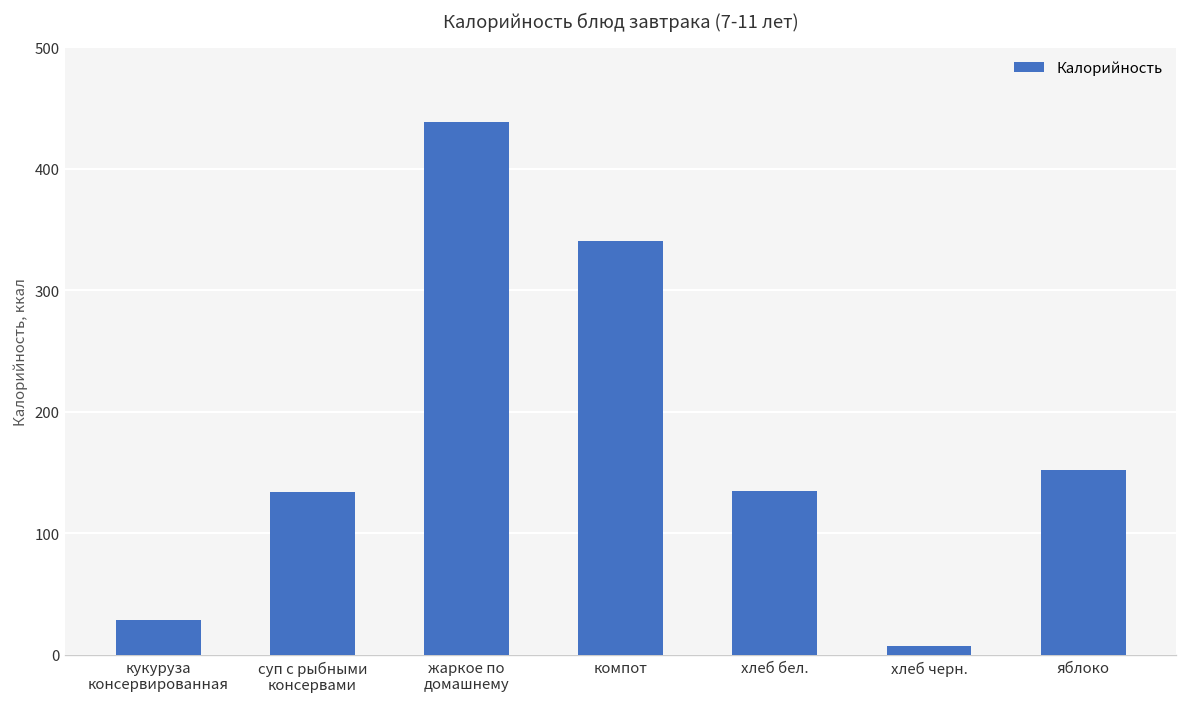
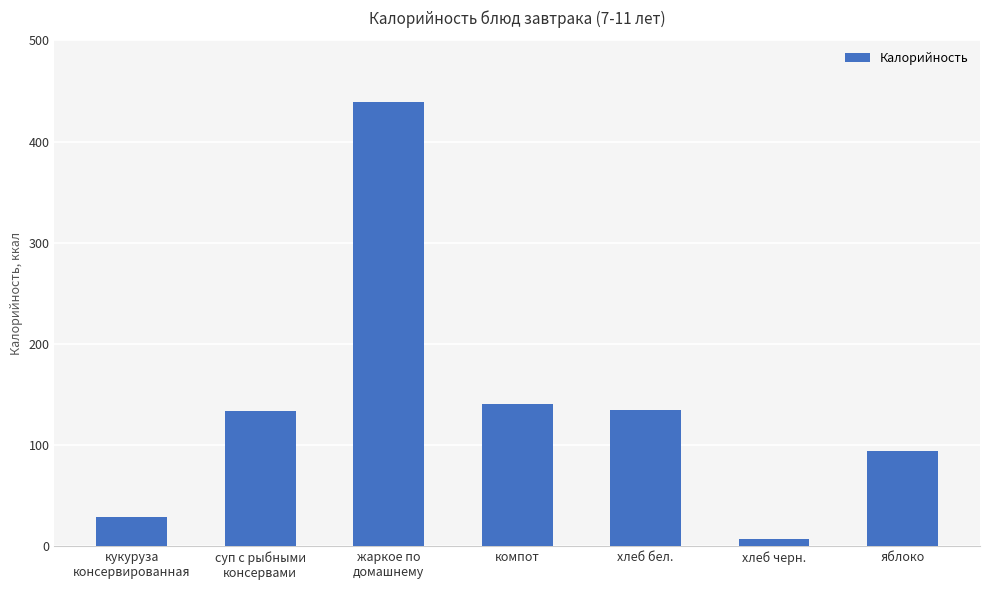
компот: 341 -> 141
яблоко: 152 -> 94
